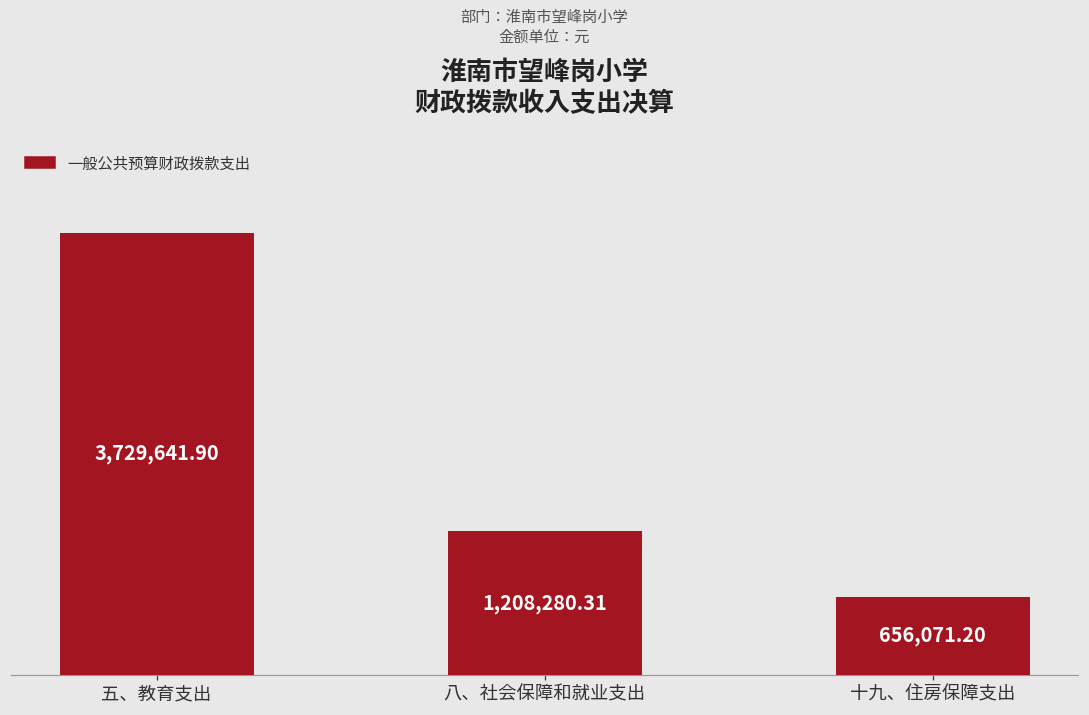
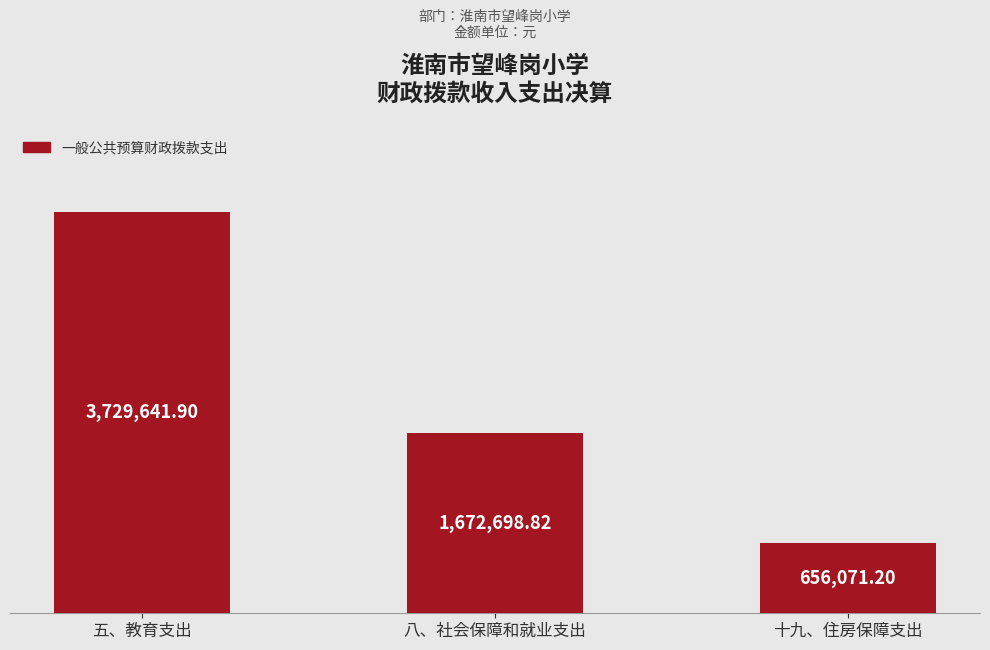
八、社会保障和就业支出: 1,208,280.31 -> 1,672,698.82
